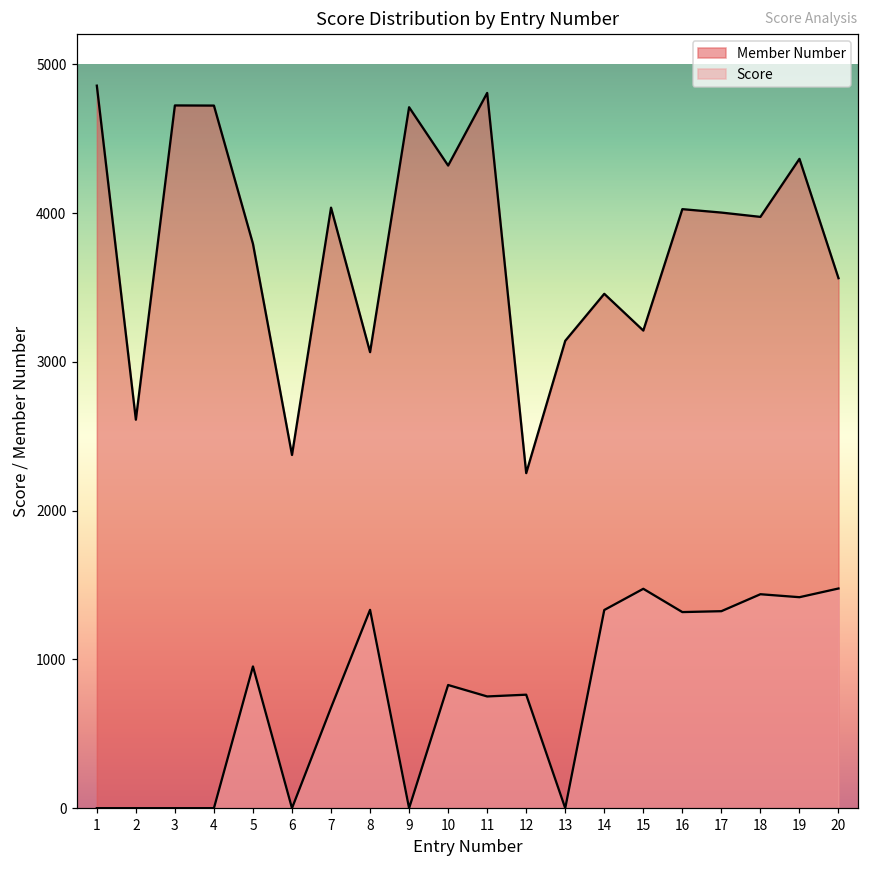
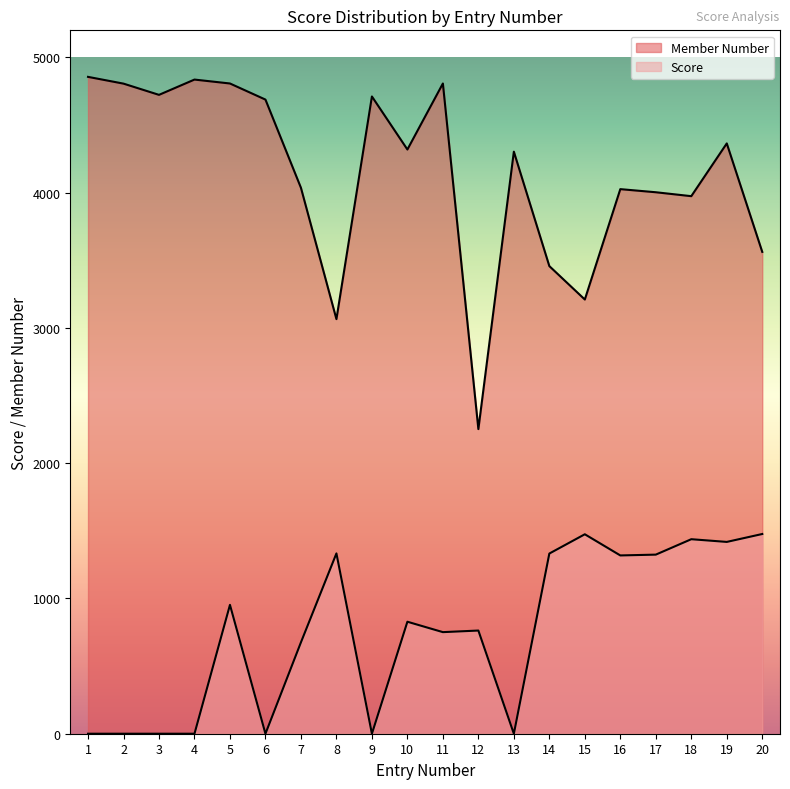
Member Number, 2: 2610 -> 4810
Member Number, 4: 4720 -> 4840
Member Number, 5: 3790 -> 4810
Member Number, 6: 2370 -> 4690
Member Number, 13: 3140 -> 4300
